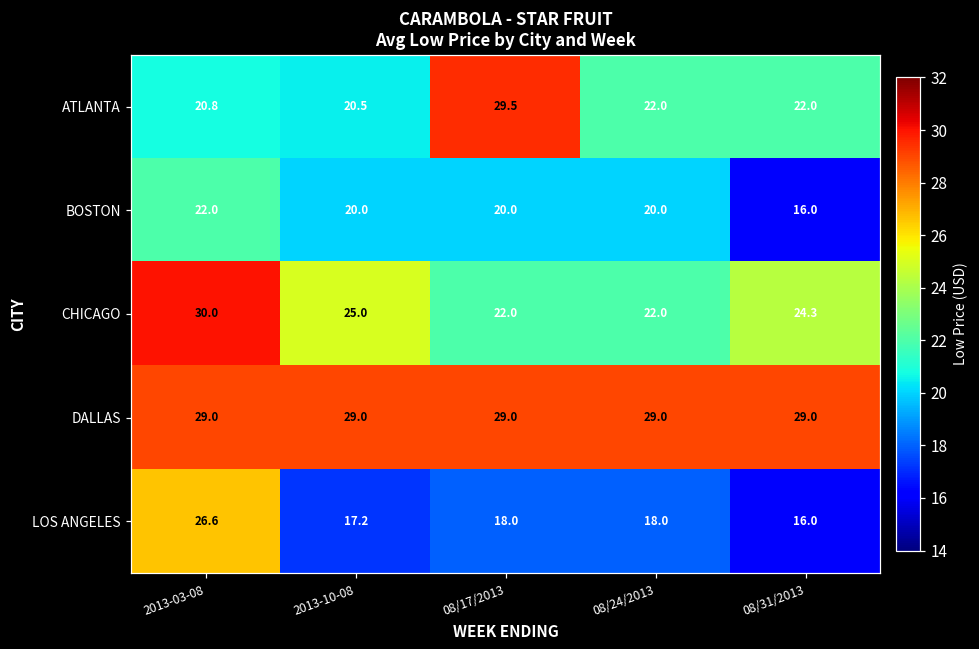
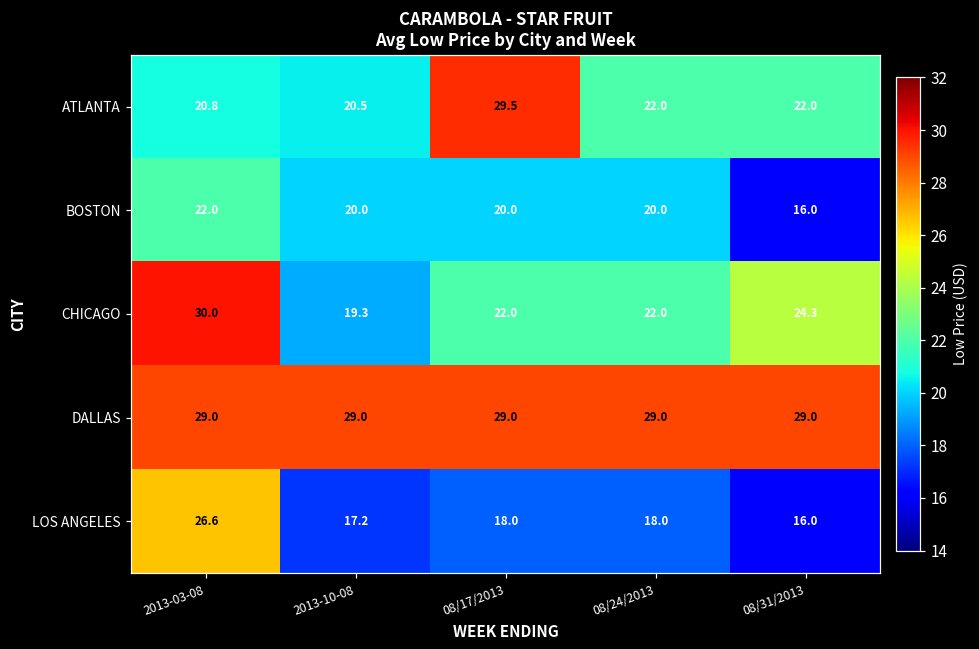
CHICAGO, 2013-10-08: 25.0 -> 19.3
